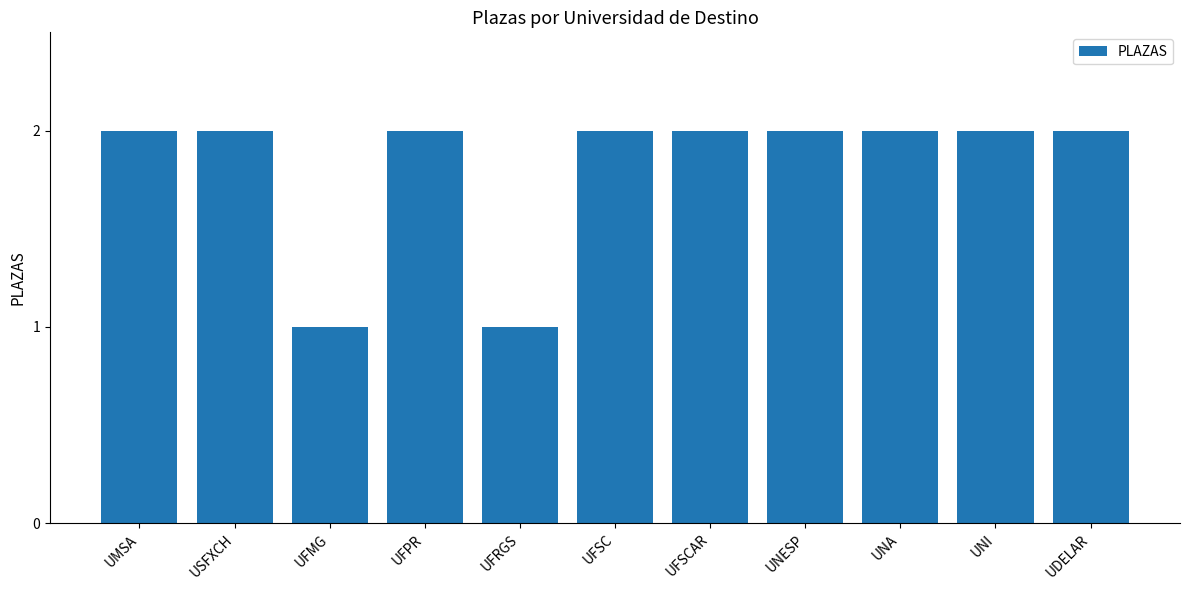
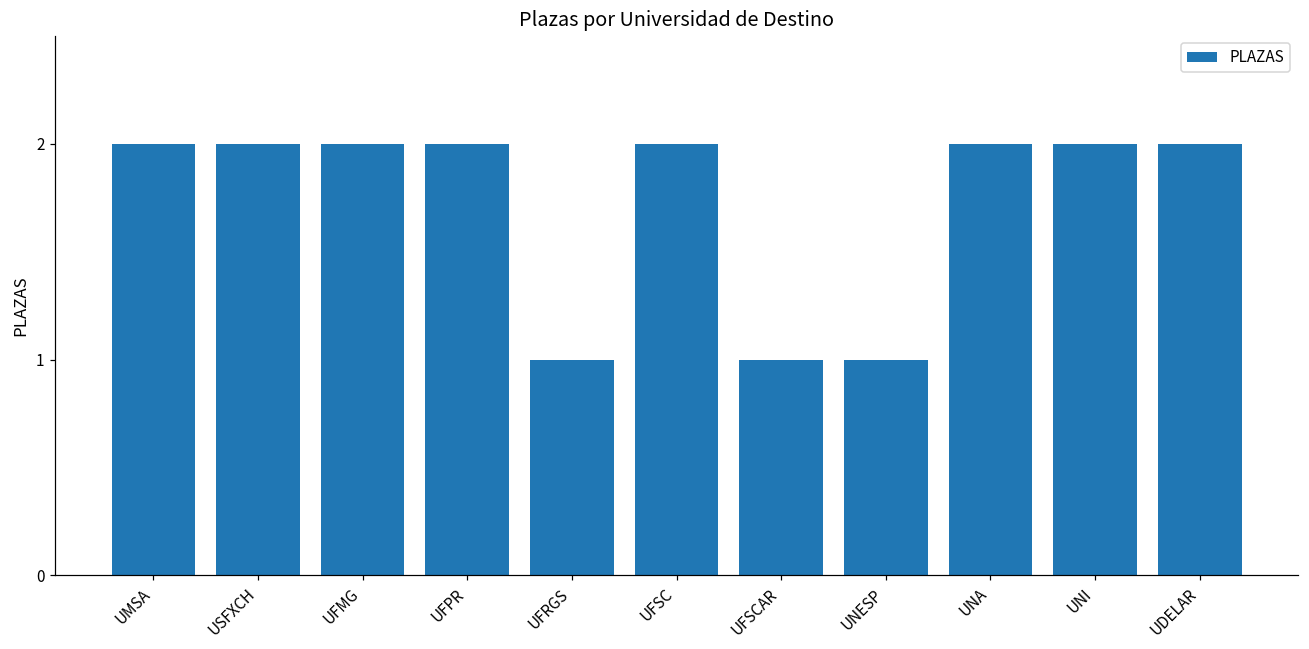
UFMG: 1 -> 2
UFSCAR: 2 -> 1
UNESP: 2 -> 1
